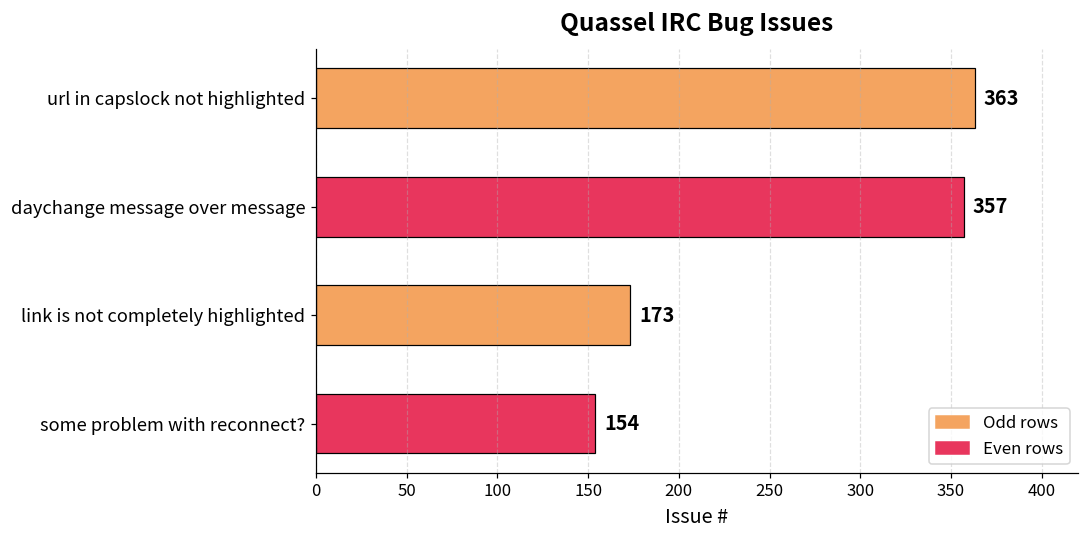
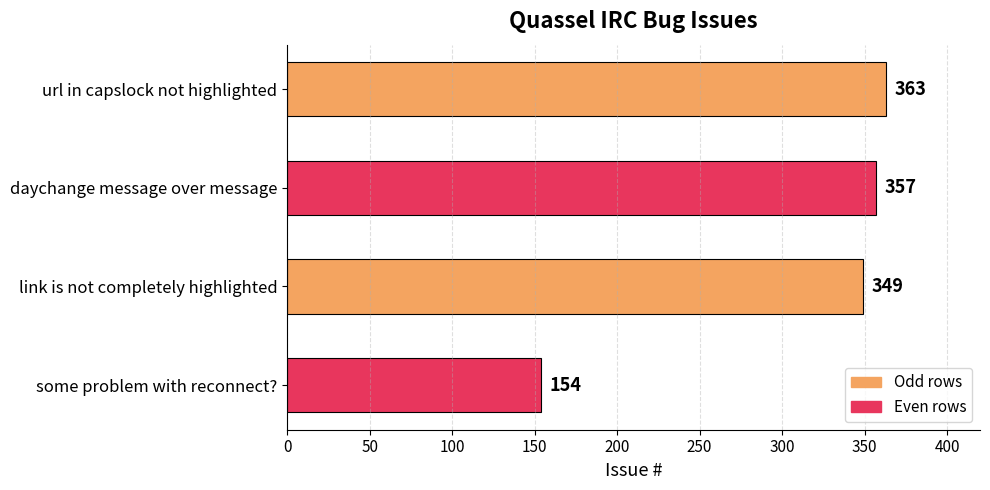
link is not completely highlighted: 173 -> 349
